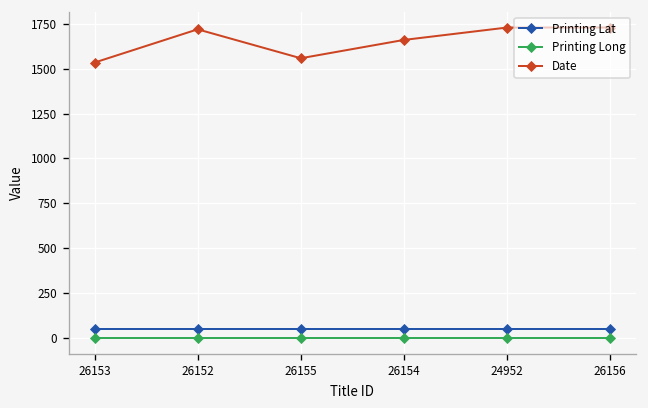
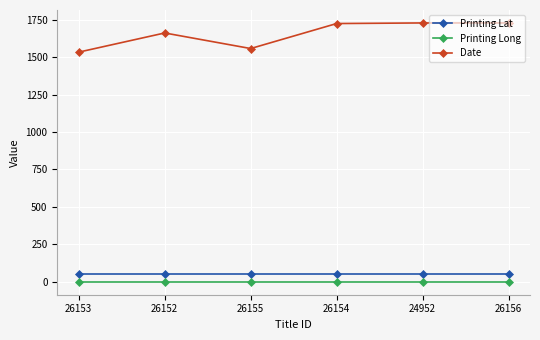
Date, 26152: 1720 -> 1660
Date, 26154: 1660 -> 1730
